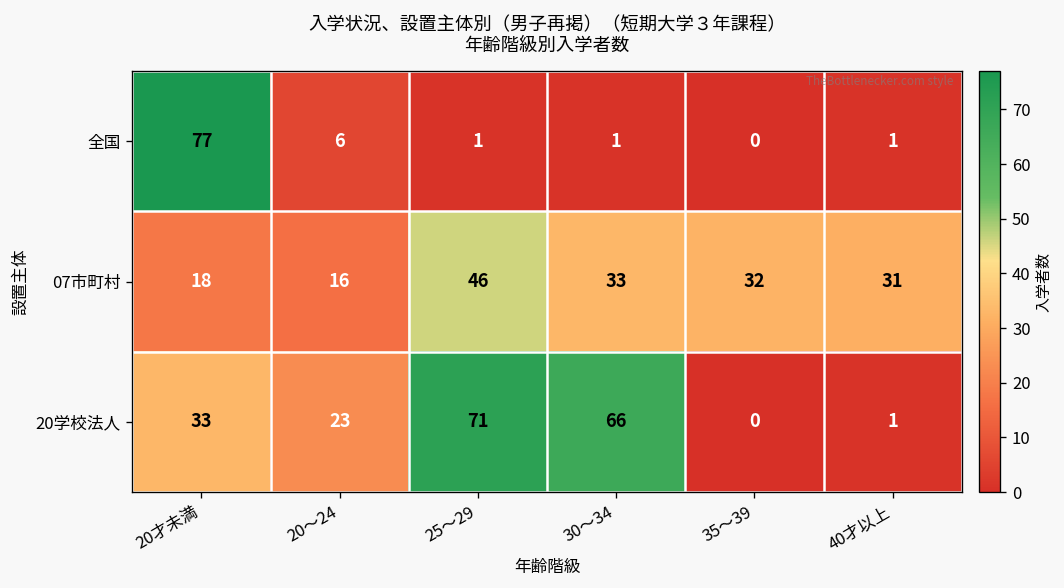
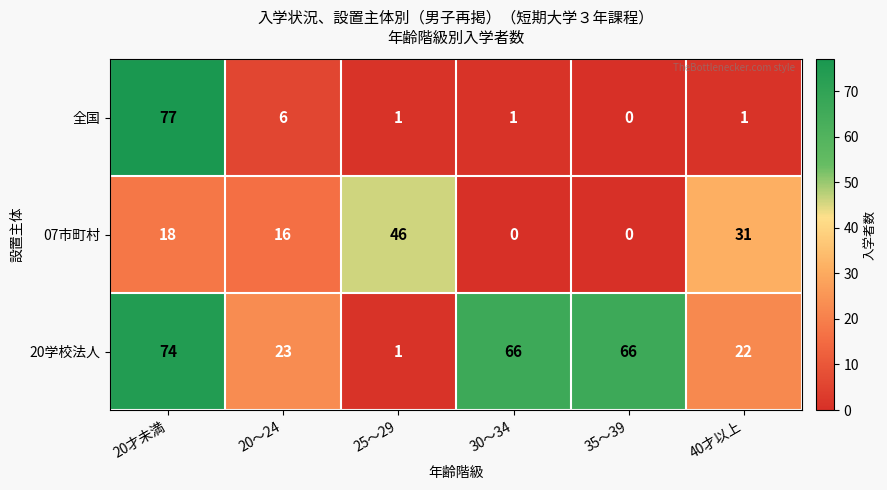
07市町村, 30～34: 33 -> 0
07市町村, 35～39: 32 -> 0
20学校法人, 20才未満: 33 -> 74
20学校法人, 25～29: 71 -> 1
20学校法人, 35～39: 0 -> 66
20学校法人, 40才以上: 1 -> 22
